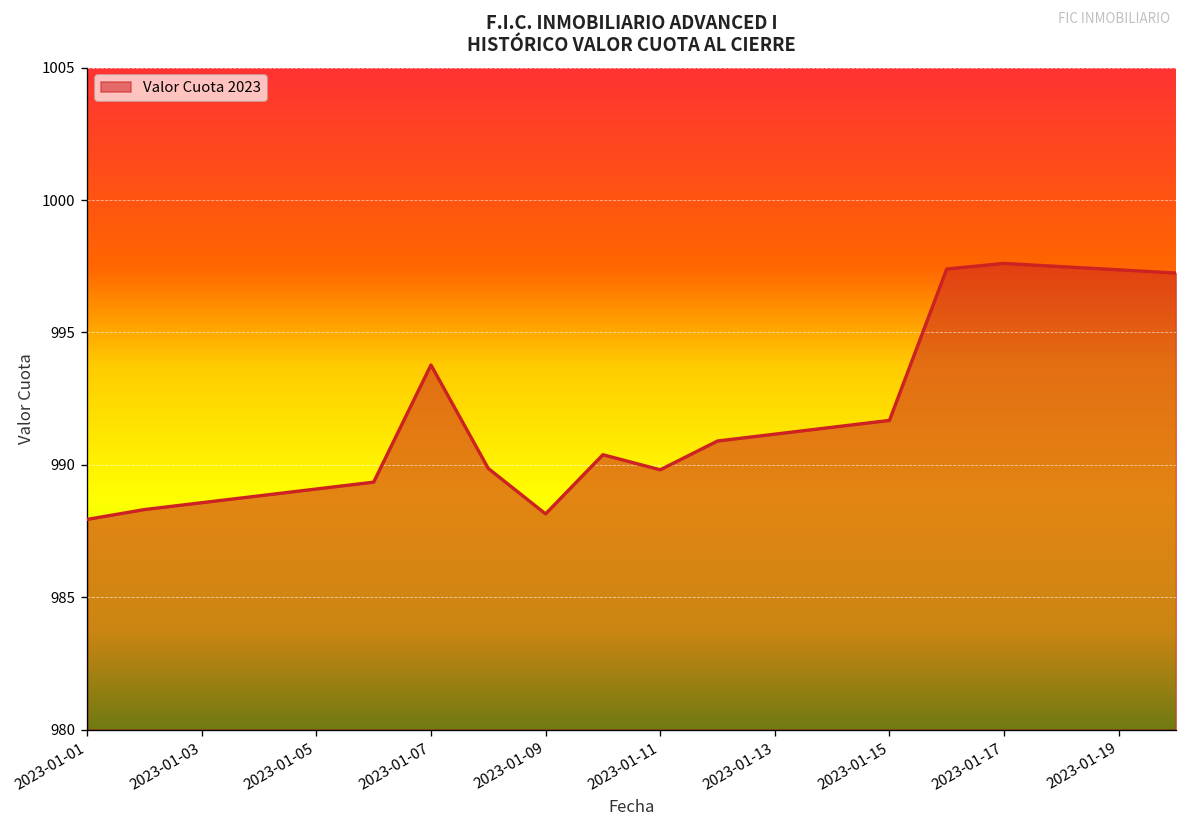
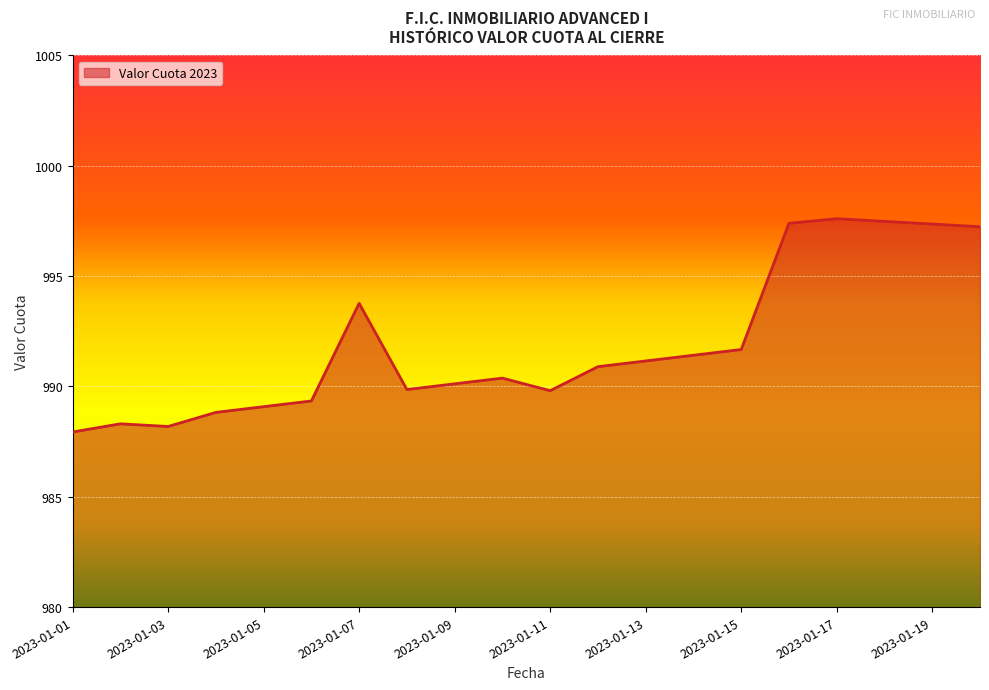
2023-01-03: 988.6 -> 988.2
2023-01-09: 988.1 -> 990.1
